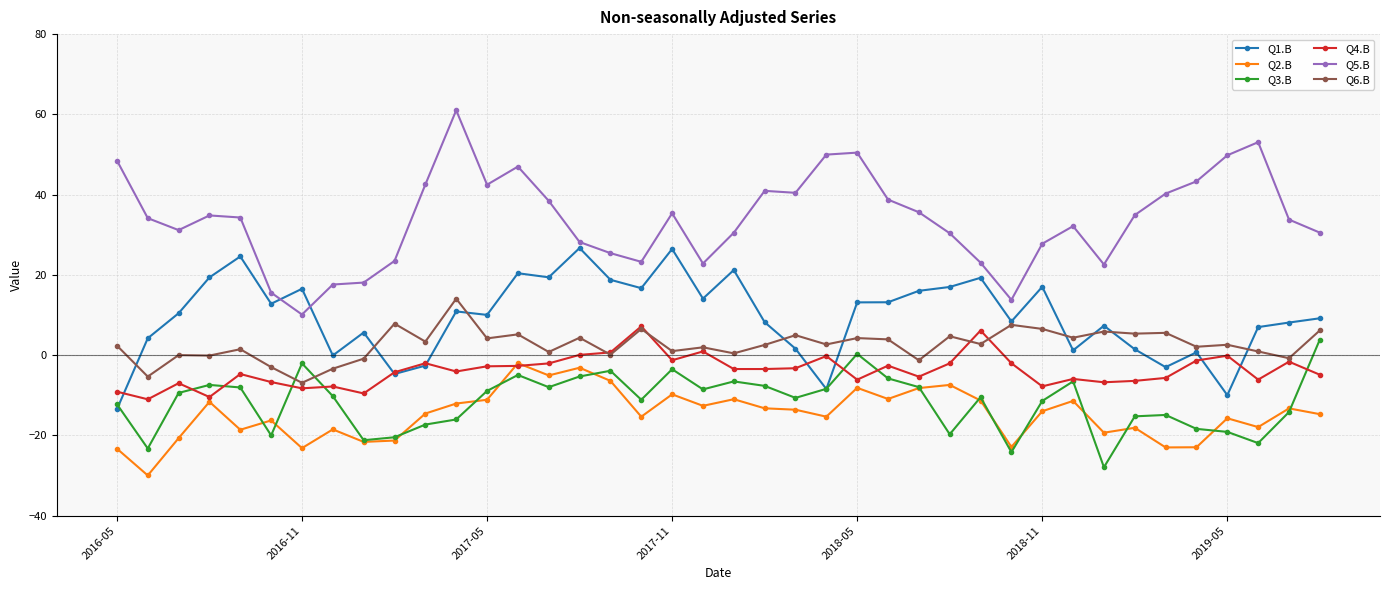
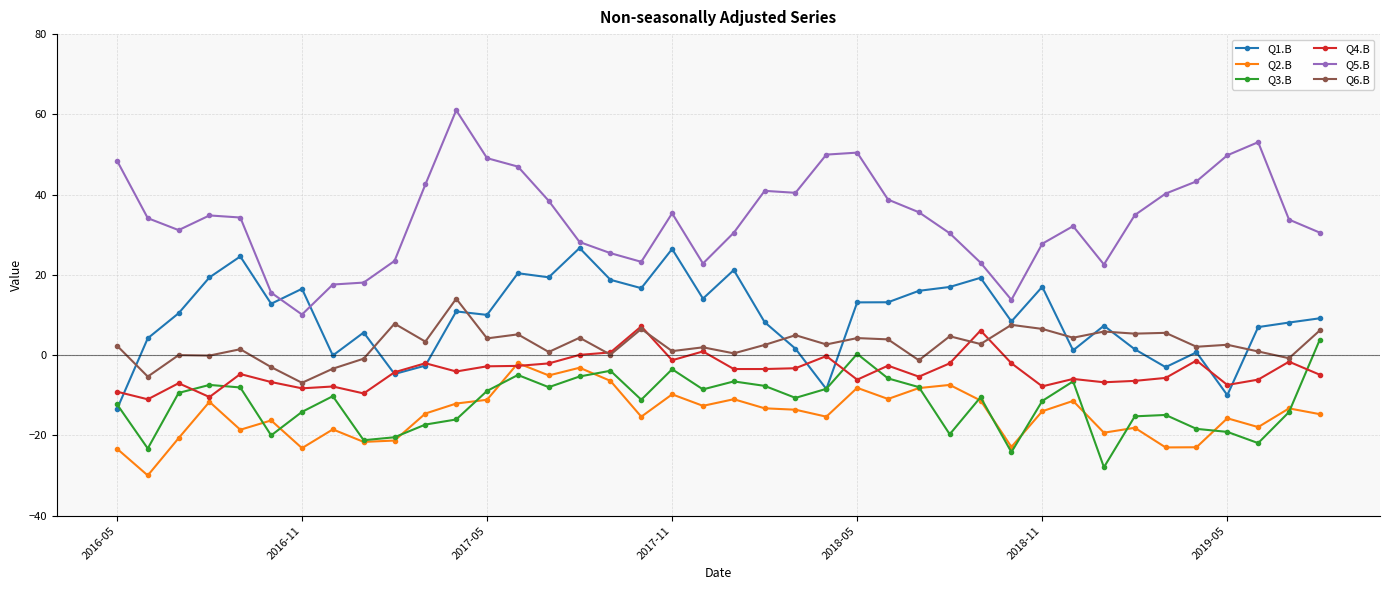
Q3.B, 2016-11: -2 -> -14
Q5.B, 2017-05: 42 -> 49
Q4.B, 2019-05: 0 -> -7
